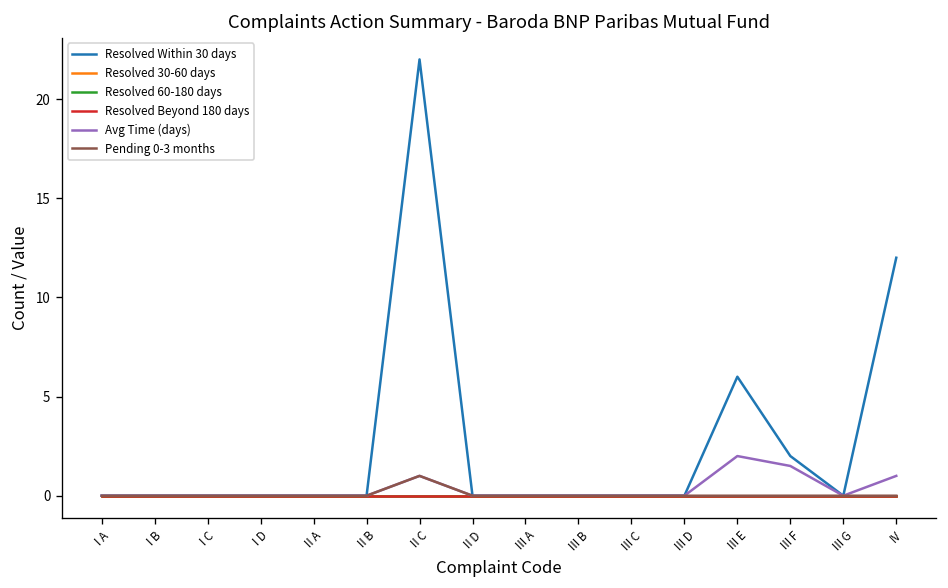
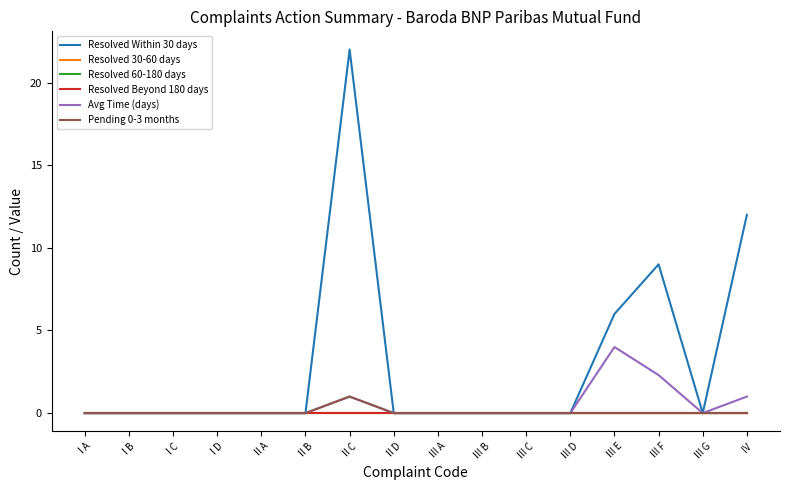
Avg Time (days), III E: 2 -> 4
Resolved Within 30 days, III F: 2 -> 9
Avg Time (days), III F: 1.5 -> 2.3
